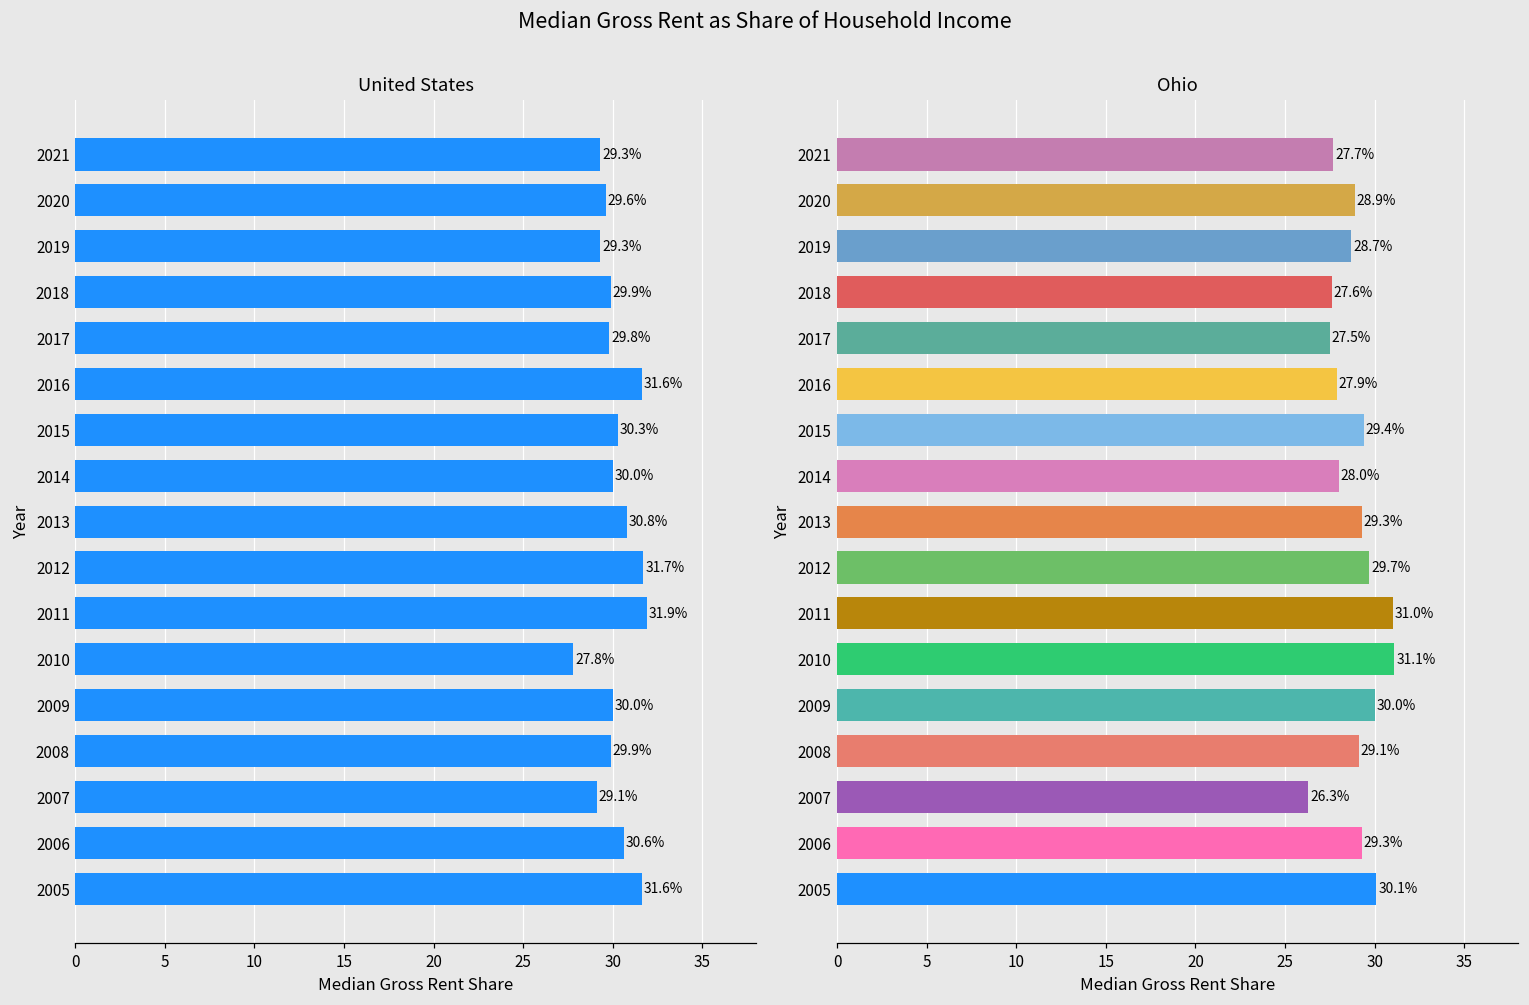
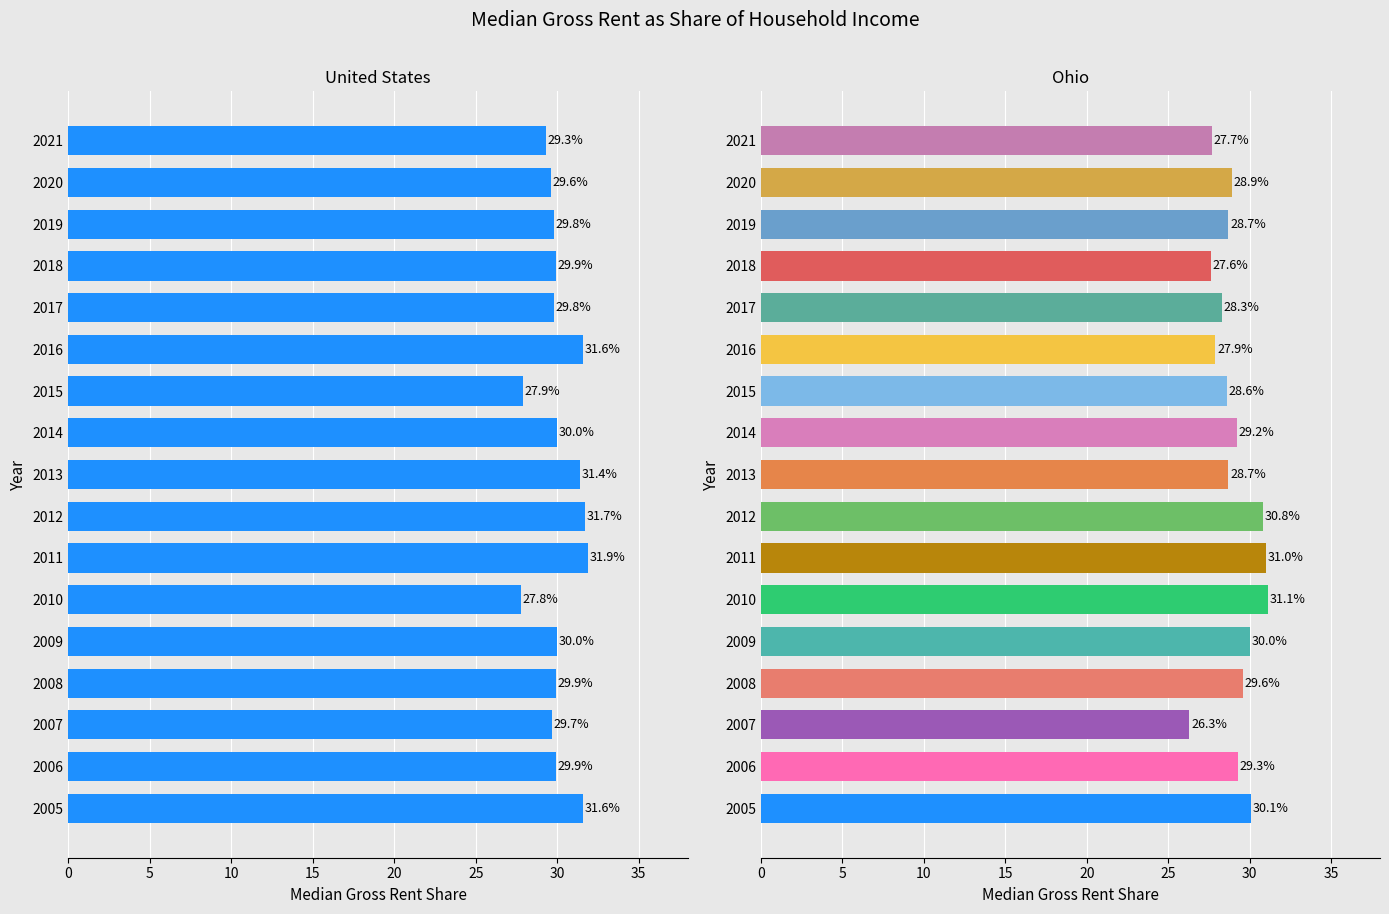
United States, 2019: 29.3% -> 29.8%
United States, 2015: 30.3% -> 27.9%
United States, 2013: 30.8% -> 31.4%
United States, 2007: 29.1% -> 29.7%
United States, 2006: 30.6% -> 29.9%
Ohio, 2017: 27.5% -> 28.3%
Ohio, 2015: 29.4% -> 28.6%
Ohio, 2014: 28.0% -> 29.2%
Ohio, 2013: 29.3% -> 28.7%
Ohio, 2012: 29.7% -> 30.8%
Ohio, 2008: 29.1% -> 29.6%
